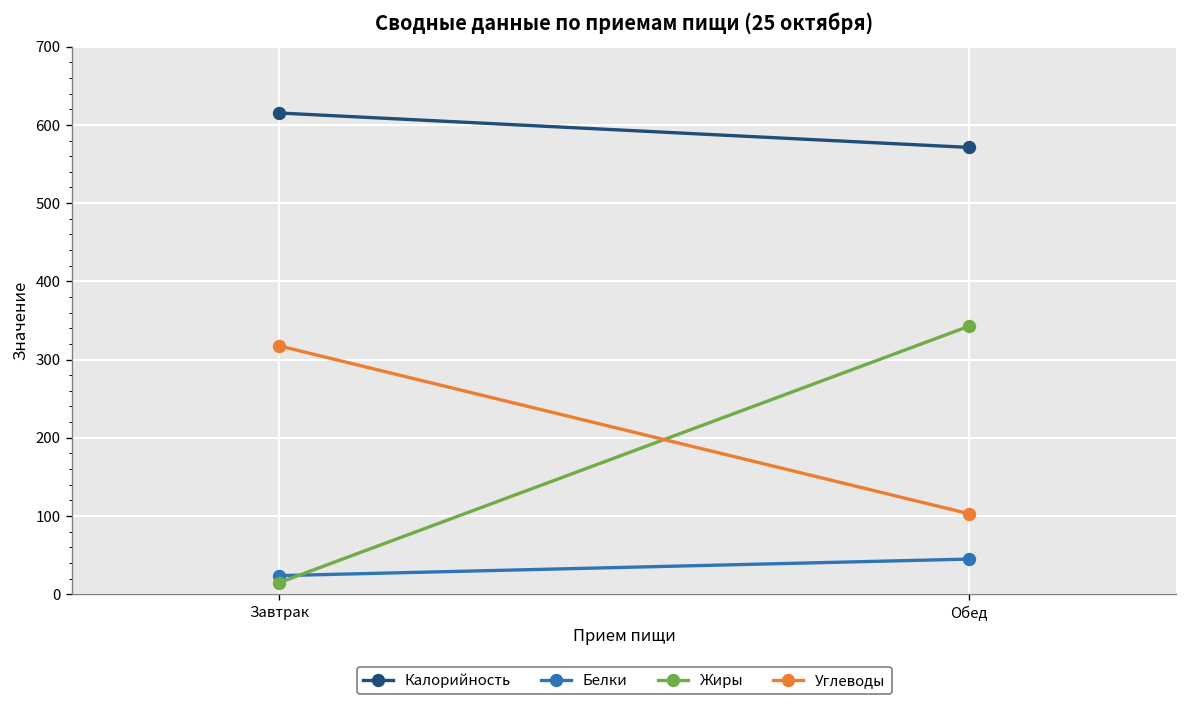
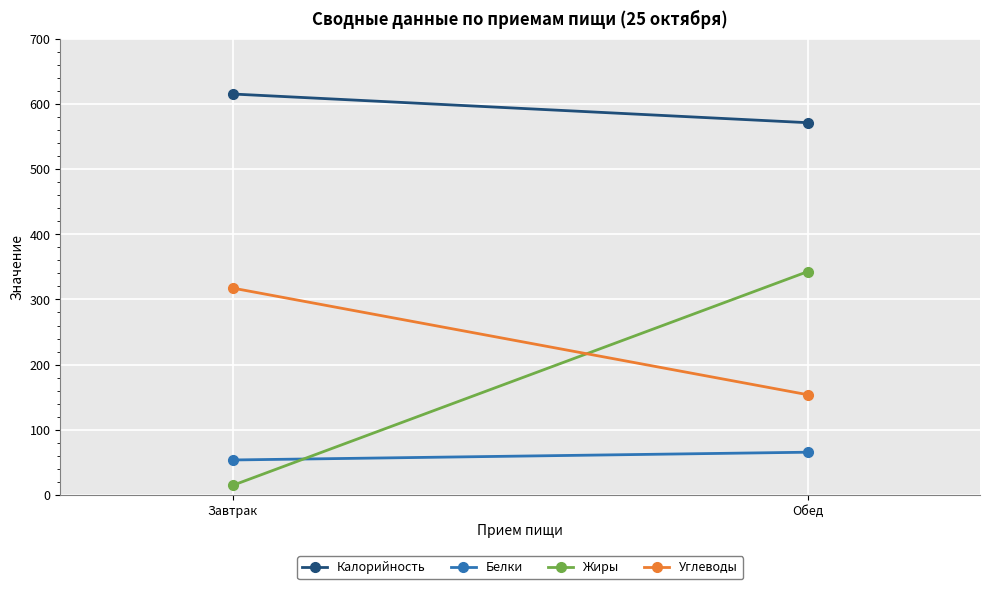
Белки, Завтрак: 20 -> 50
Белки, Обед: 40 -> 70
Углеводы, Обед: 100 -> 150
